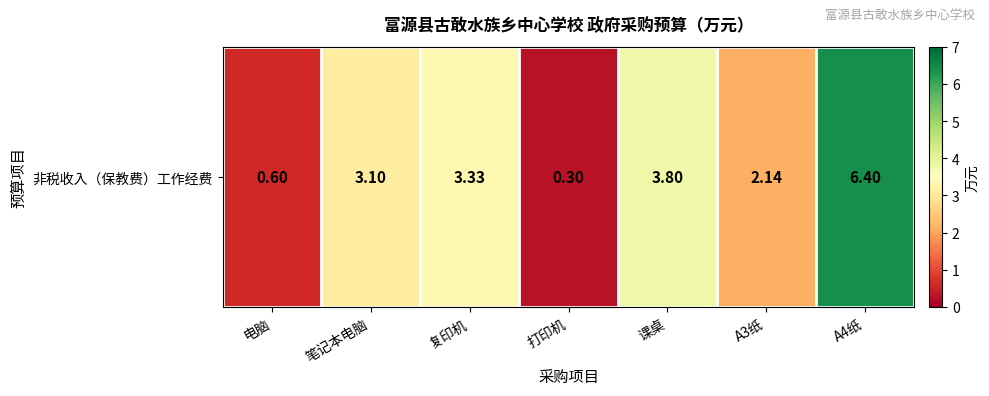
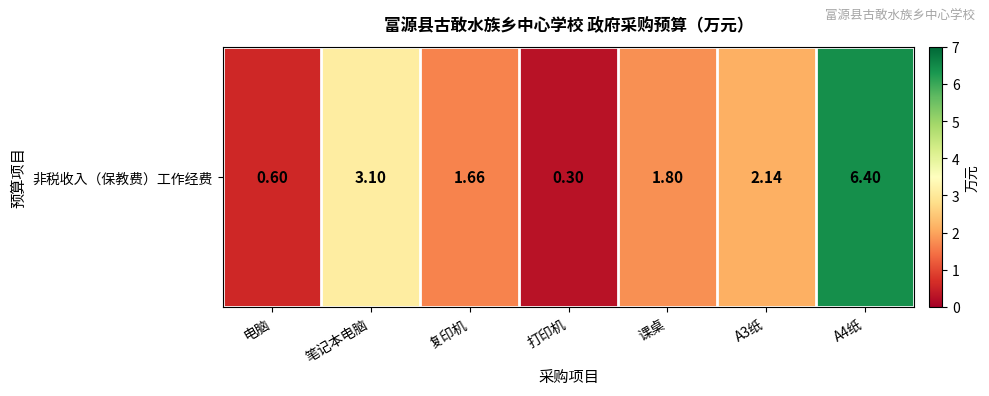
非税收入（保教费）工作经费, 复印机: 3.33 -> 1.66
非税收入（保教费）工作经费, 课桌: 3.80 -> 1.80
